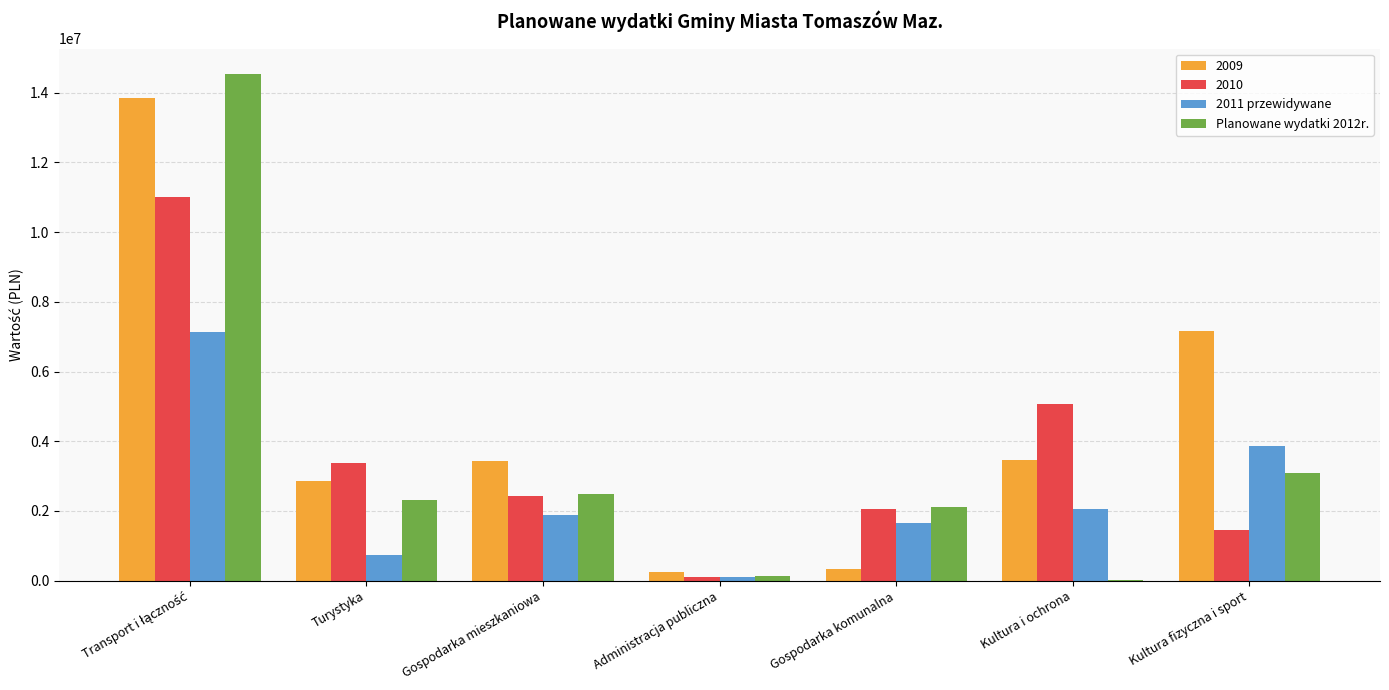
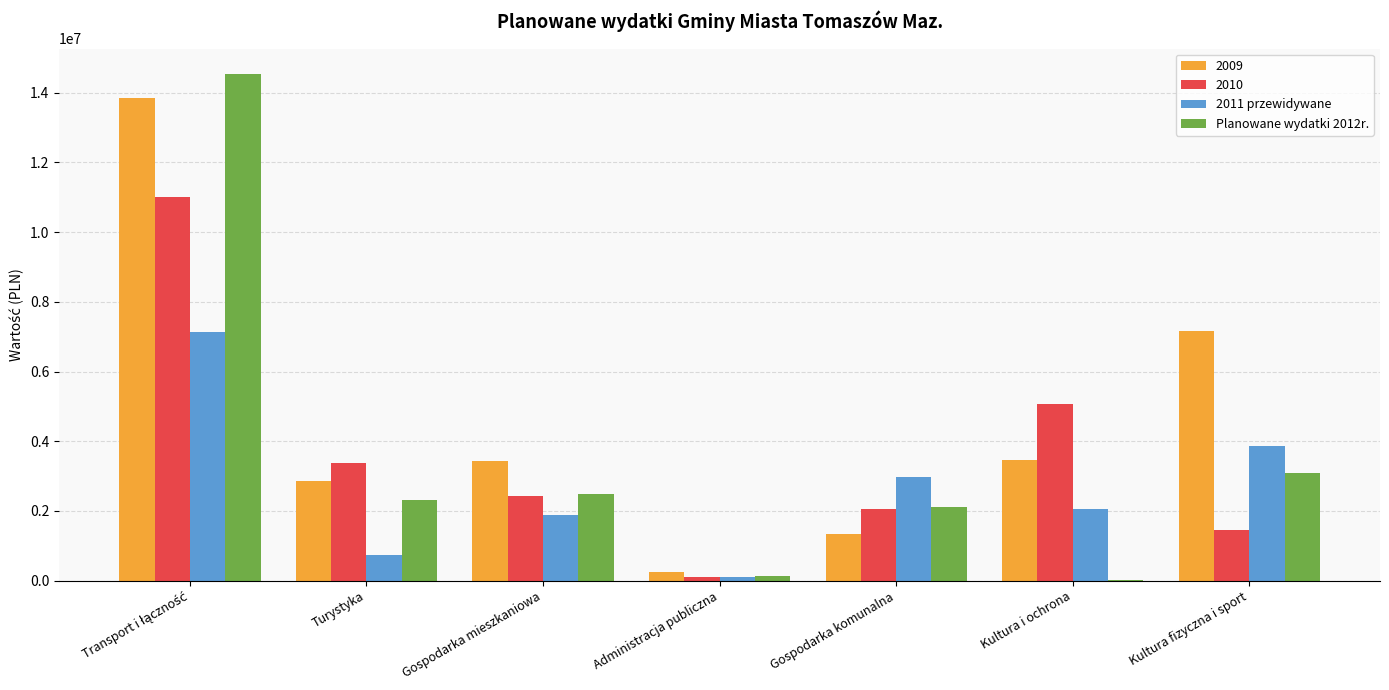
2009, Gospodarka komunalna: 300000 -> 1300000
2011 przewidywane, Gospodarka komunalna: 1700000 -> 3000000
